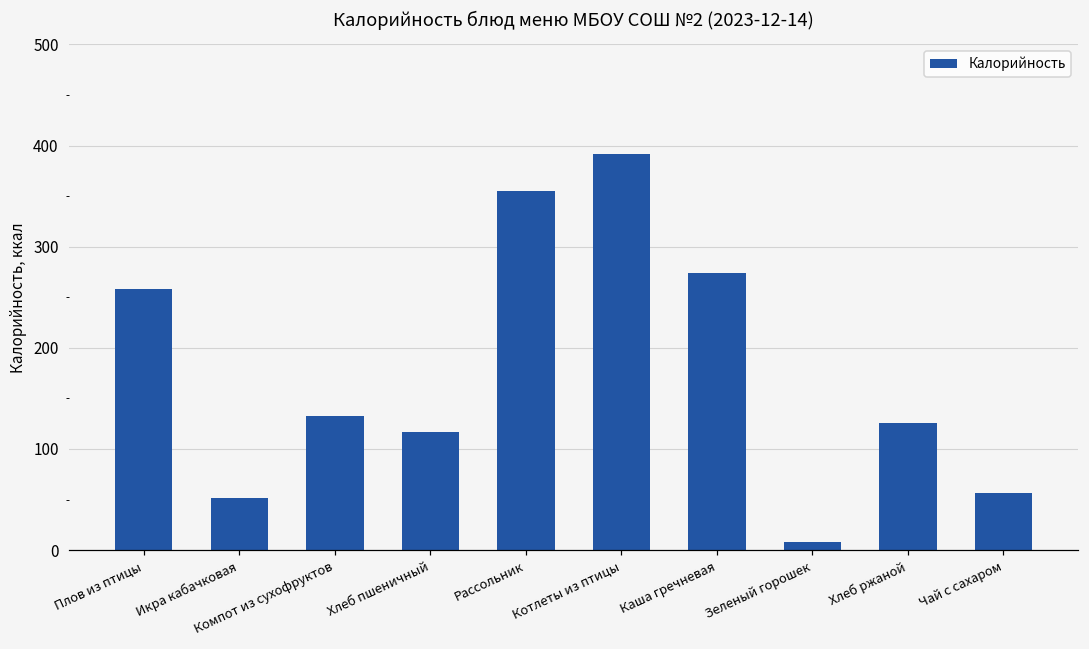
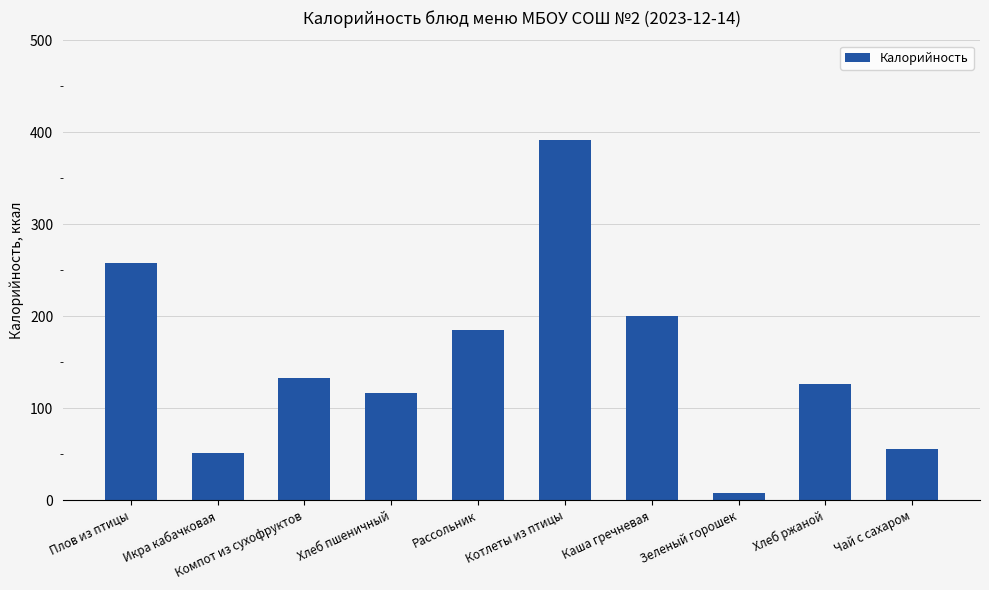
Рассольник: 350 -> 190
Каша гречневая: 270 -> 200
